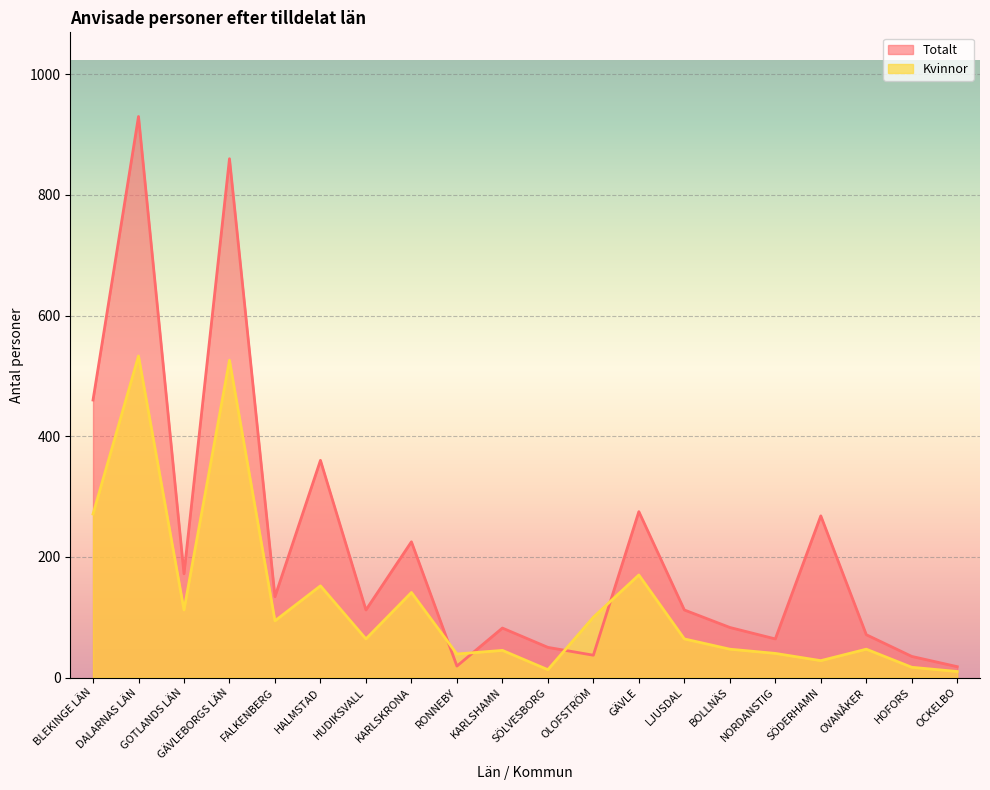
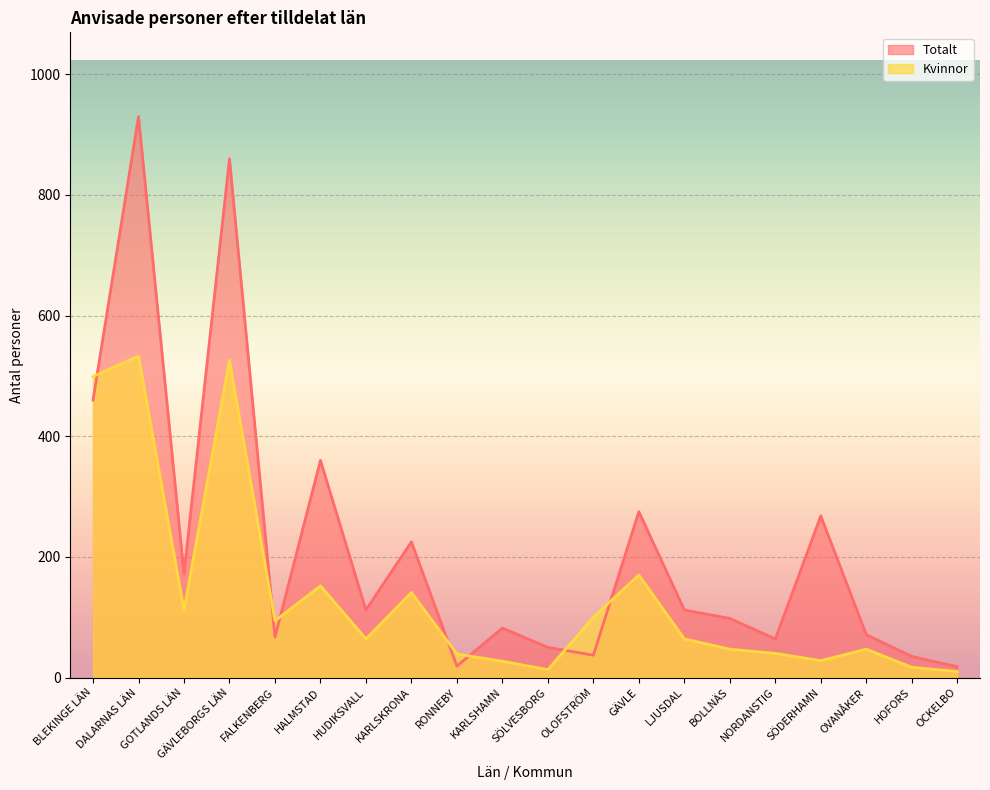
Kvinnor, BLEKINGE LÄN: 270 -> 500
Totalt, FALKENBERG: 130 -> 70
Kvinnor, KARLSHAMN: 50 -> 30
Totalt, BOLLNÄS: 80 -> 100
